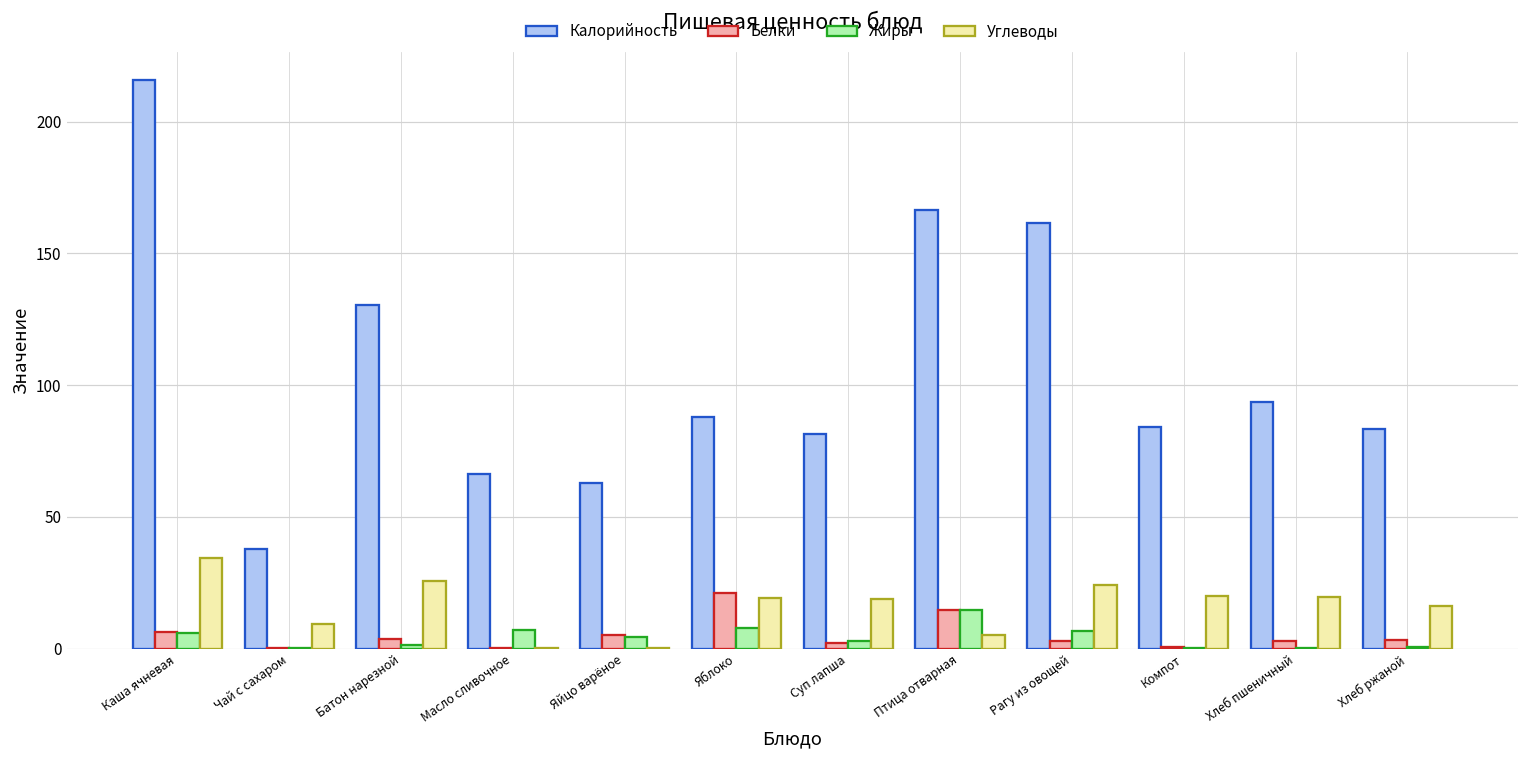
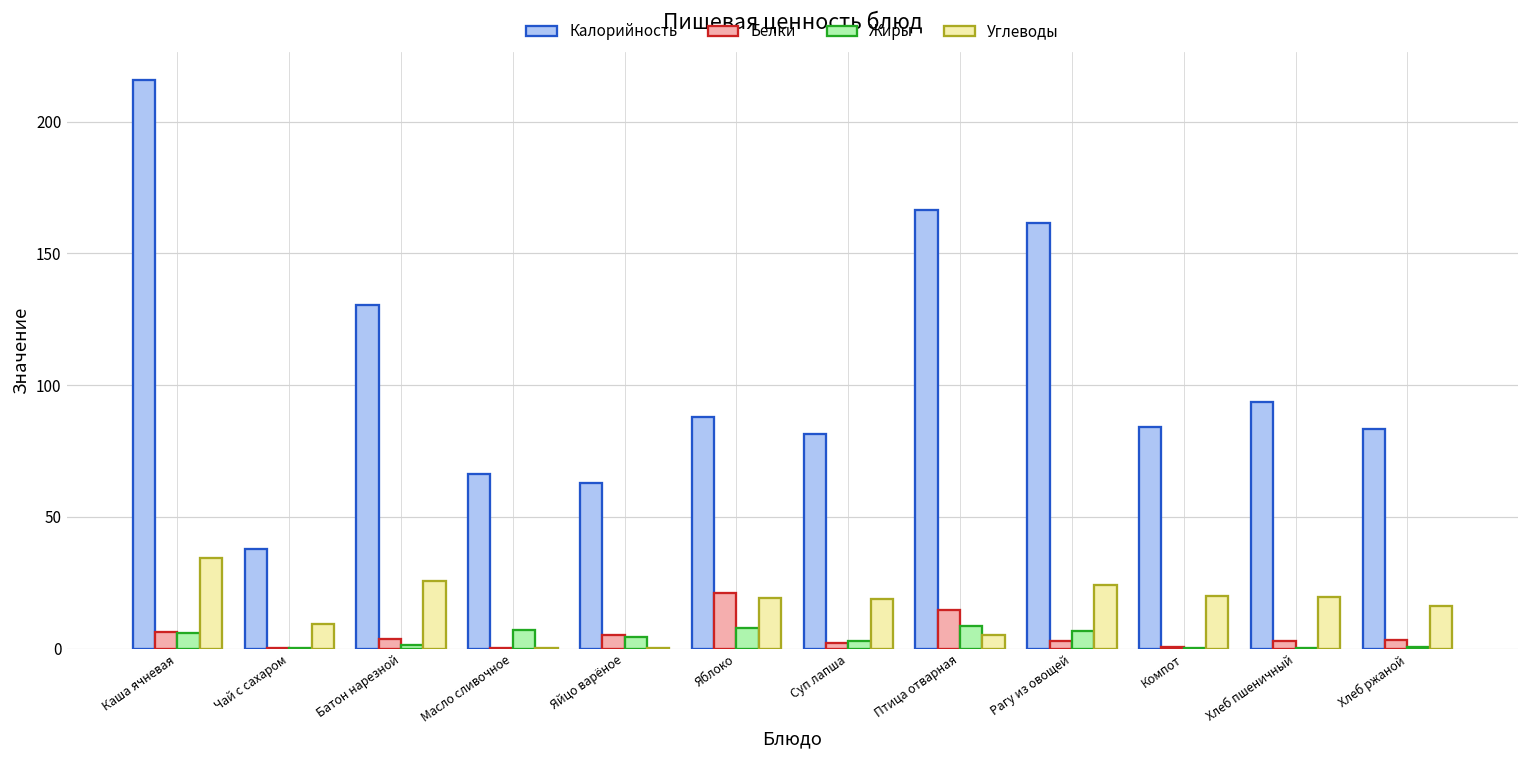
Жиры, Птица отварная: 15 -> 9
